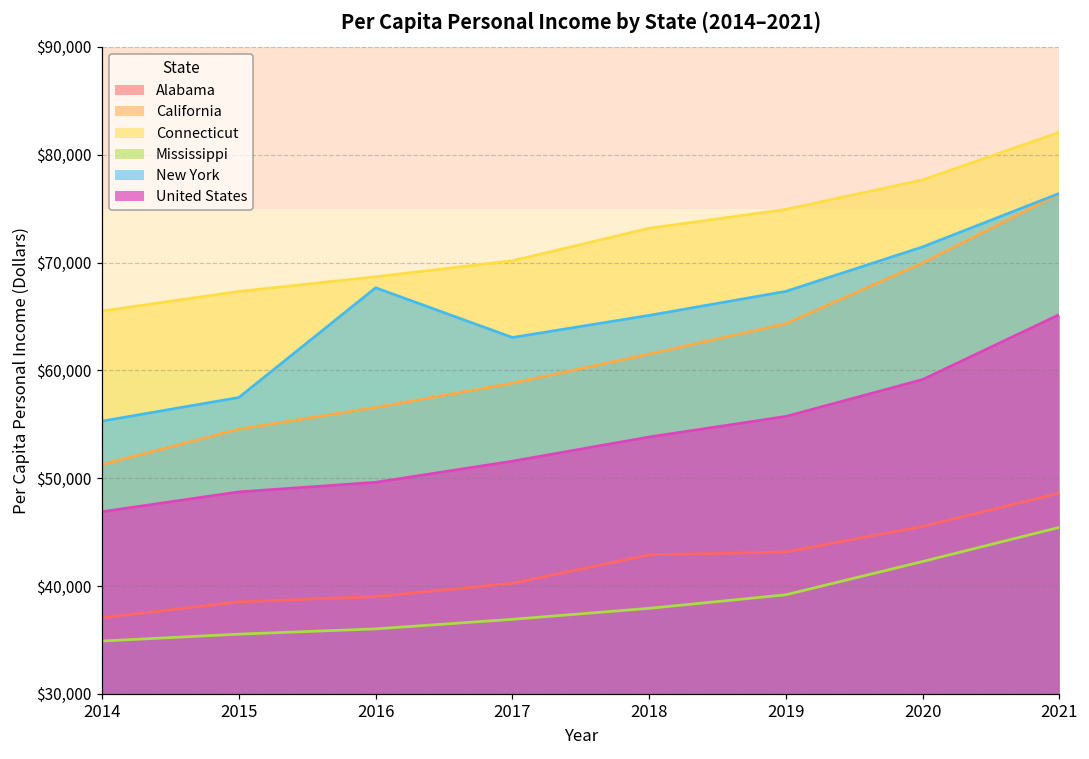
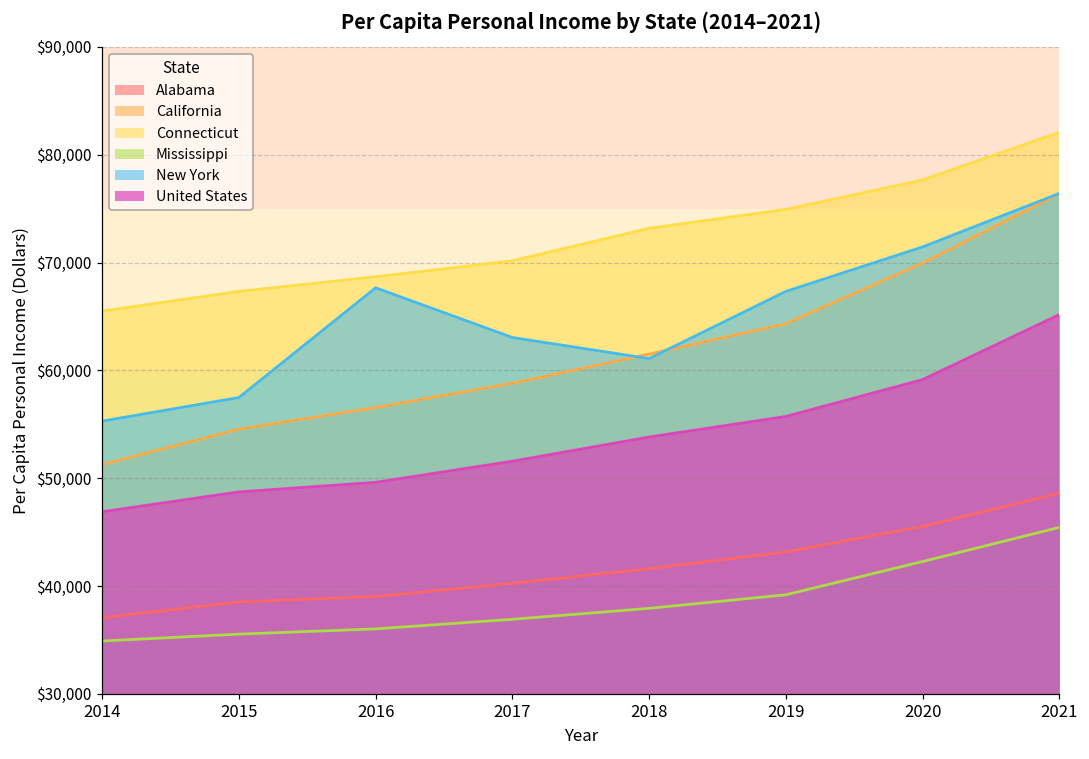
Alabama, 2018: $43,000 -> $42,000
New York, 2018: $65,000 -> $61,000
